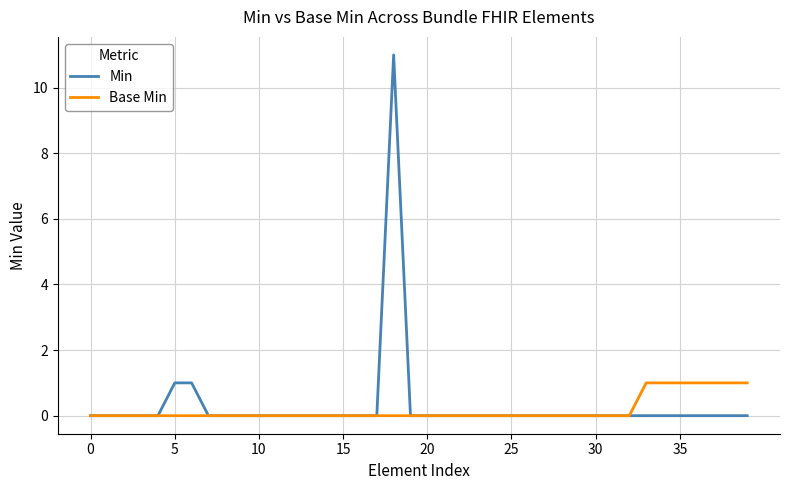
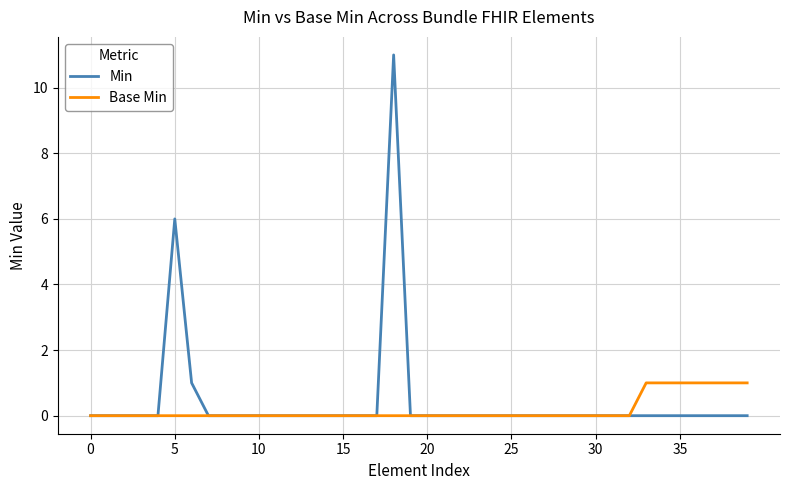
Min, 5: 1 -> 6
